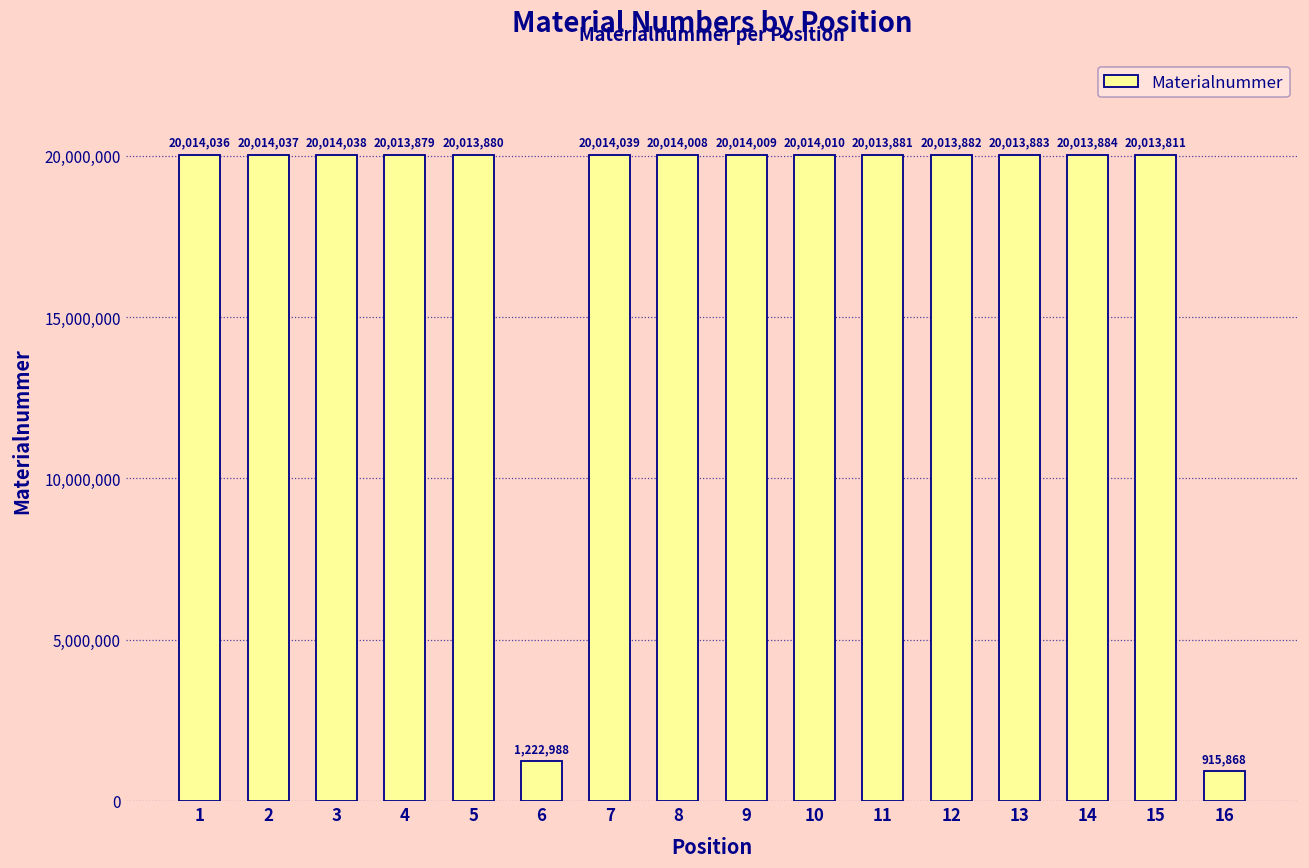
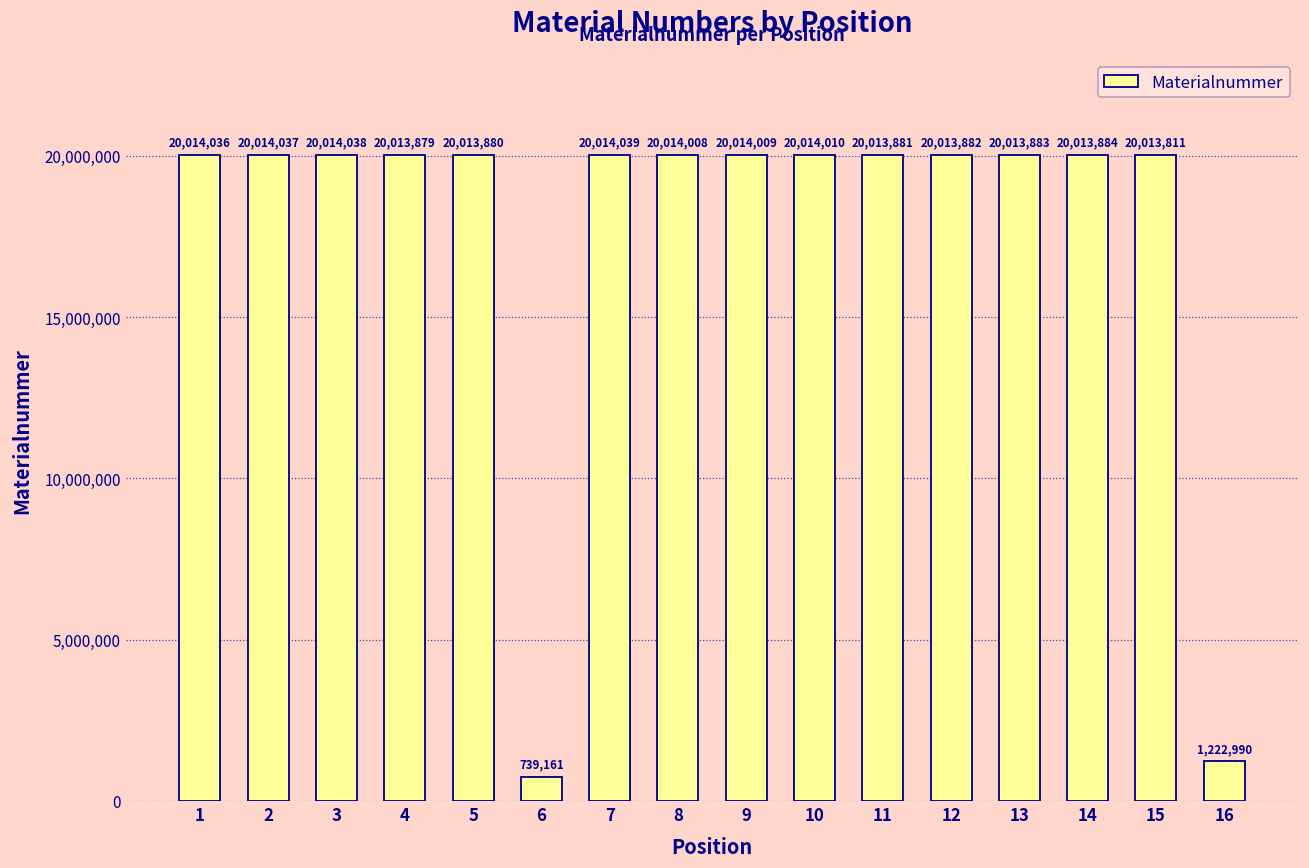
6: 1,222,988 -> 739,161
16: 915,868 -> 1,222,990
